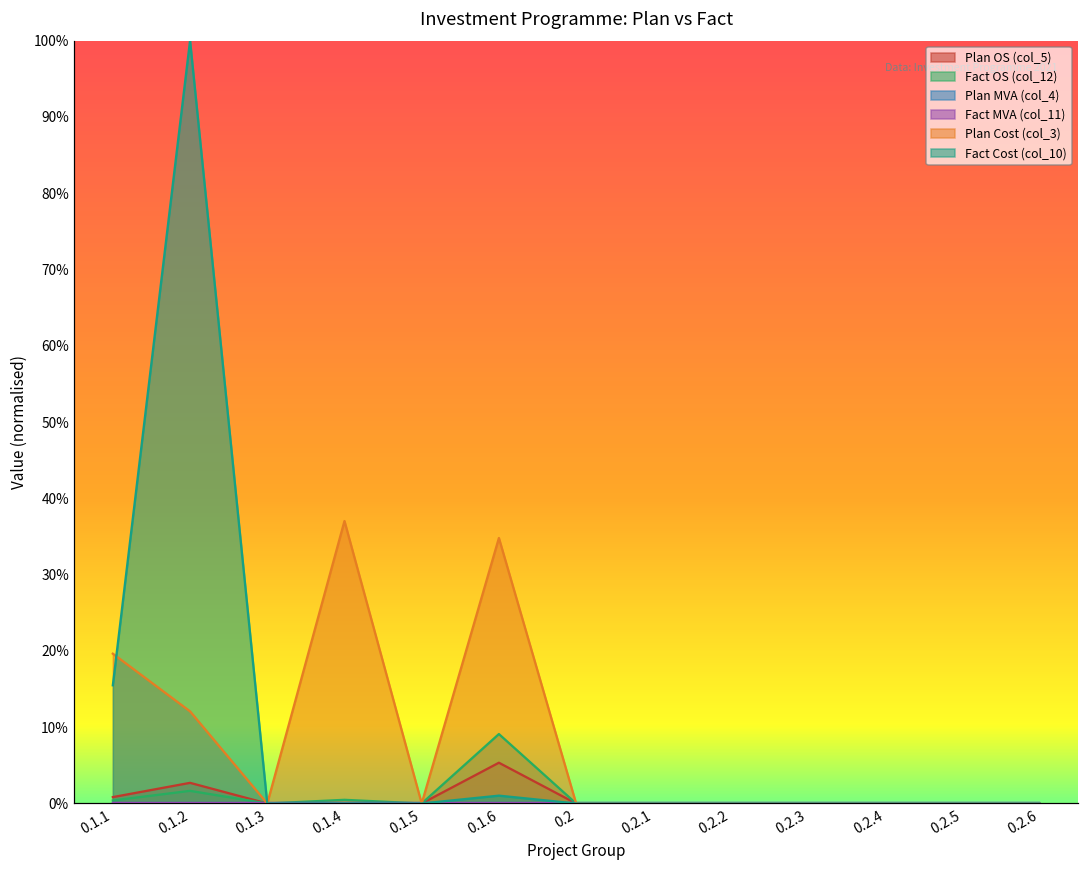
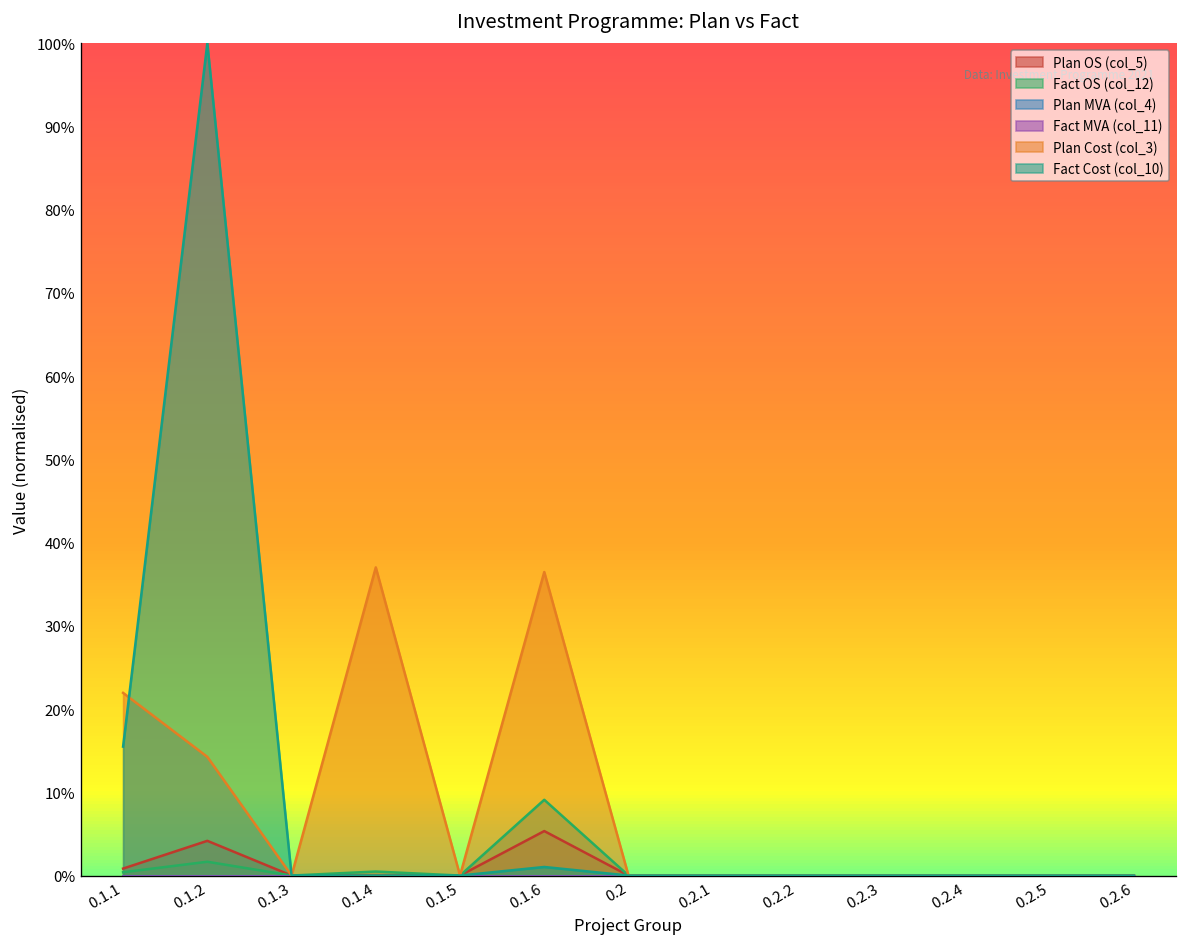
Plan Cost (col_3), 0.1.1: 20% -> 22%
Plan OS (col_5), 0.1.2: 3% -> 4%
Plan Cost (col_3), 0.1.2: 12% -> 14%
Plan Cost (col_3), 0.1.6: 35% -> 36%
